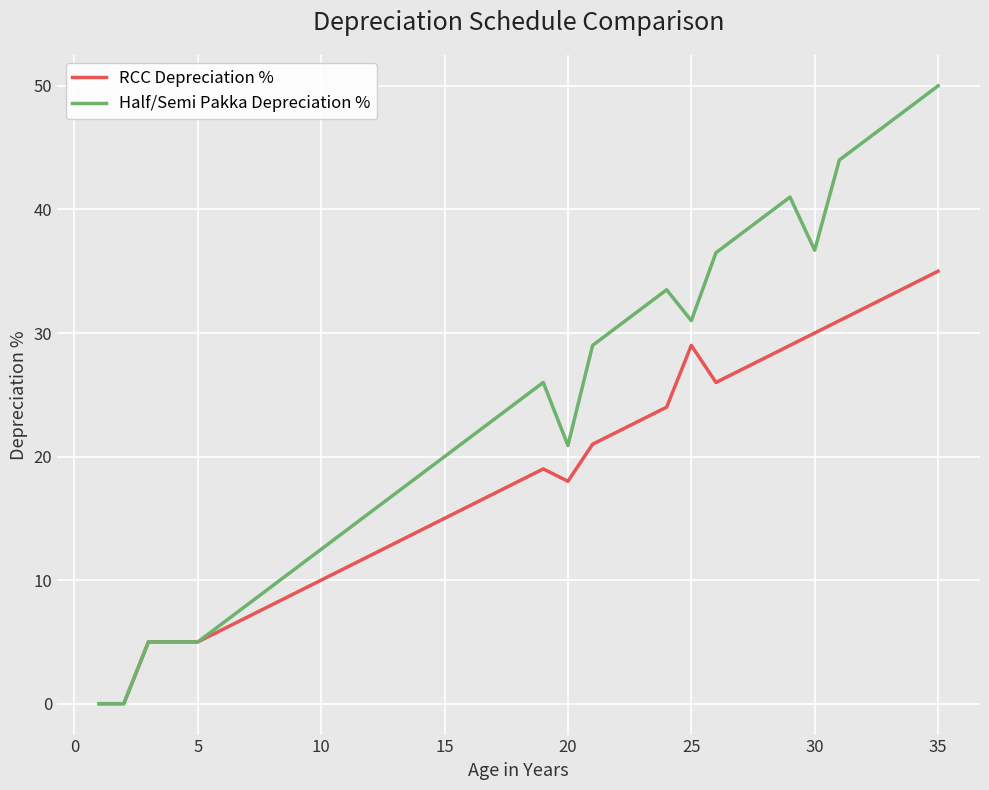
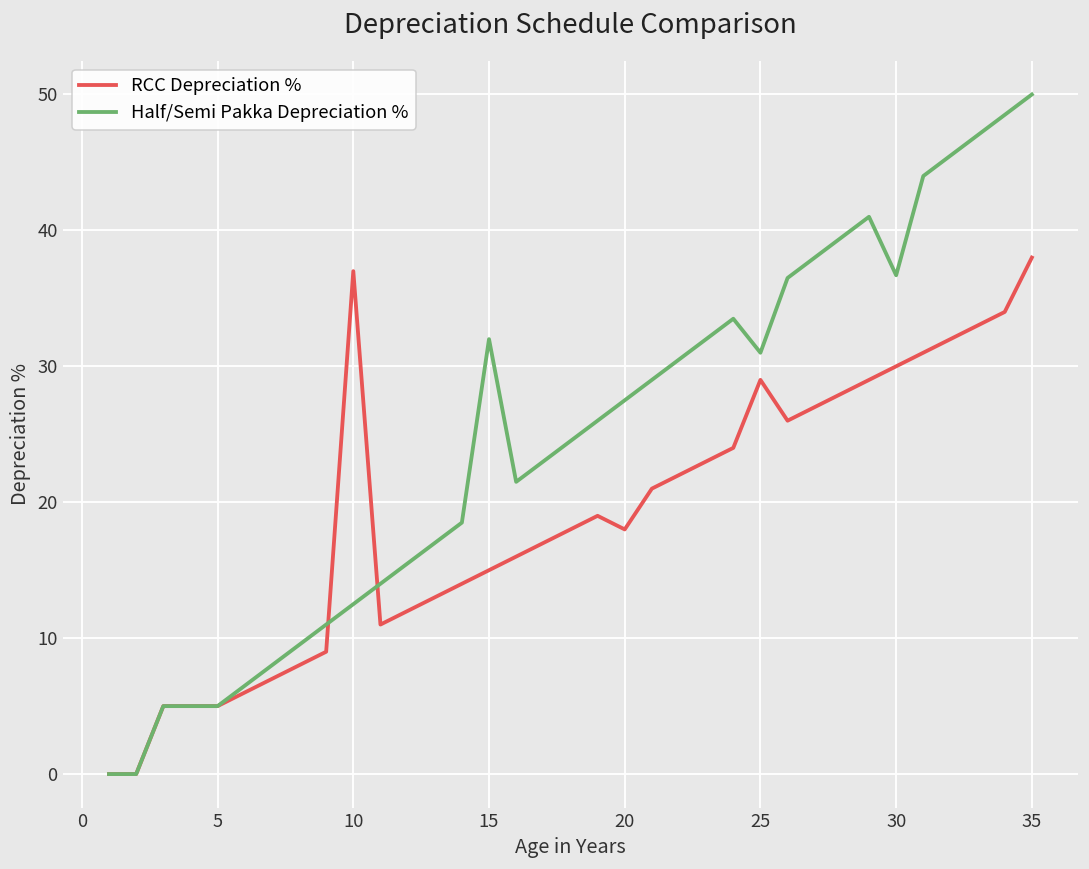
RCC Depreciation %, 10: 10 -> 37
Half/Semi Pakka Depreciation %, 15: 20 -> 32
Half/Semi Pakka Depreciation %, 20: 20.9 -> 27.5
RCC Depreciation %, 35: 35 -> 38
